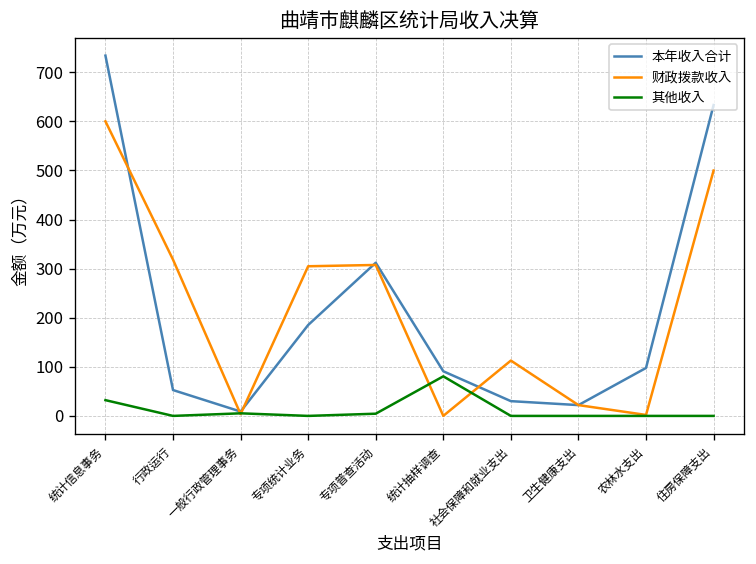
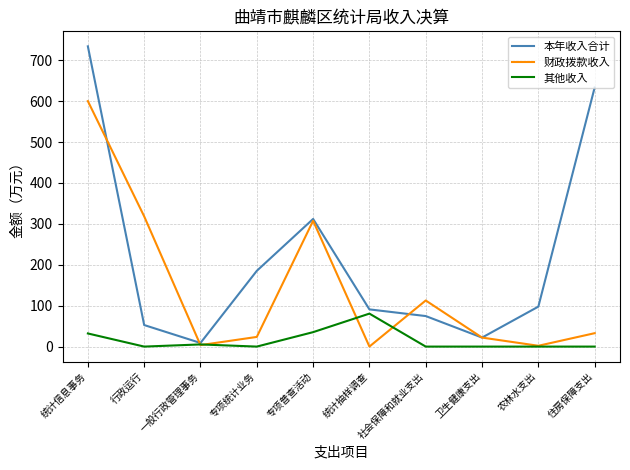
财政拨款收入, 专项统计业务: 300 -> 20
其他收入, 专项普查活动: 0 -> 40
本年收入合计, 社会保障和就业支出: 30 -> 70
财政拨款收入, 住房保障支出: 500 -> 30
